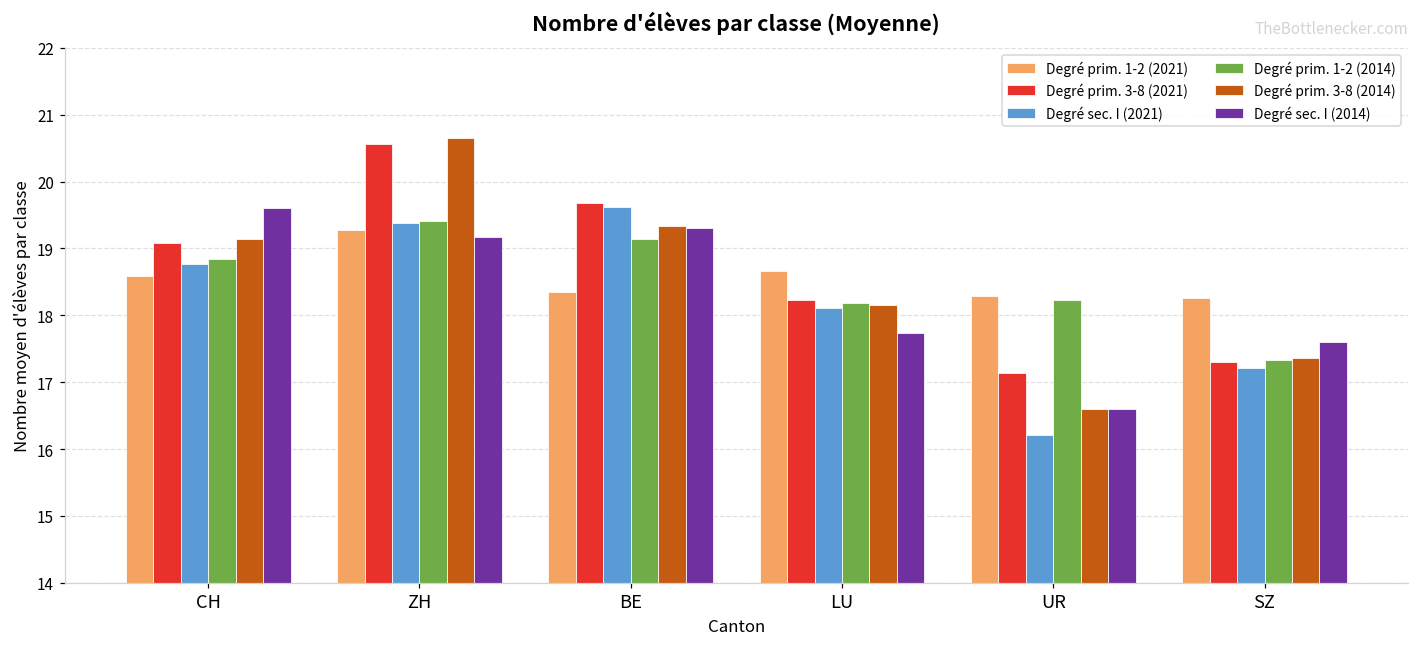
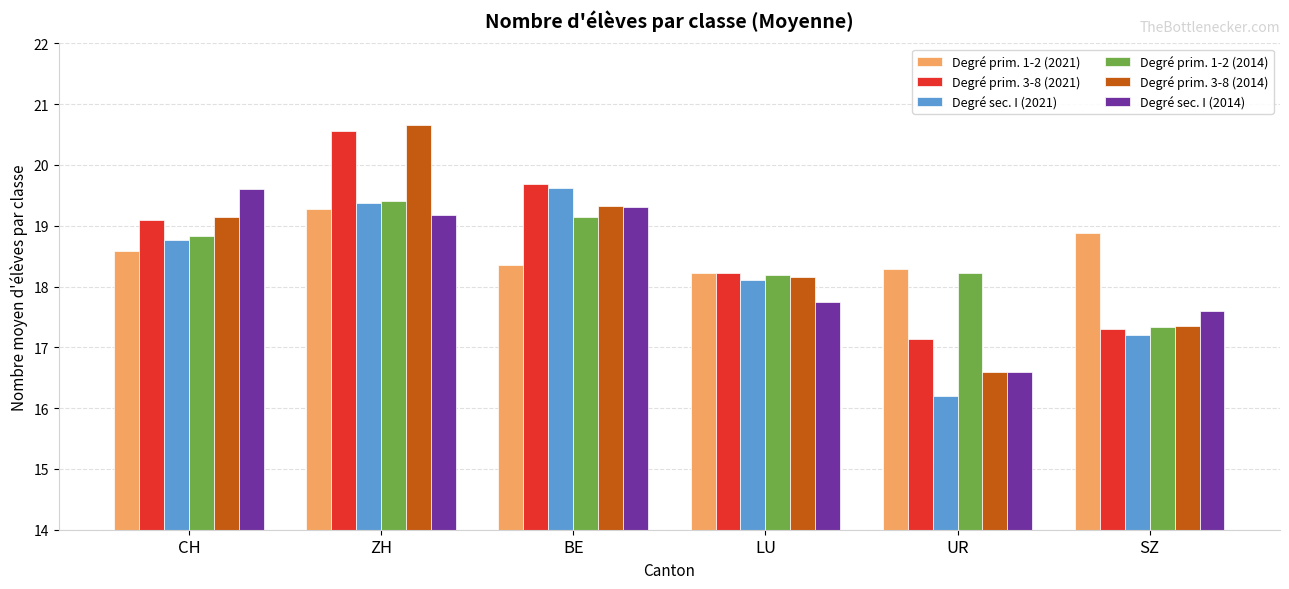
Degré prim. 1-2 (2021), LU: 18.7 -> 18.2
Degré prim. 1-2 (2021), SZ: 18.3 -> 18.9
